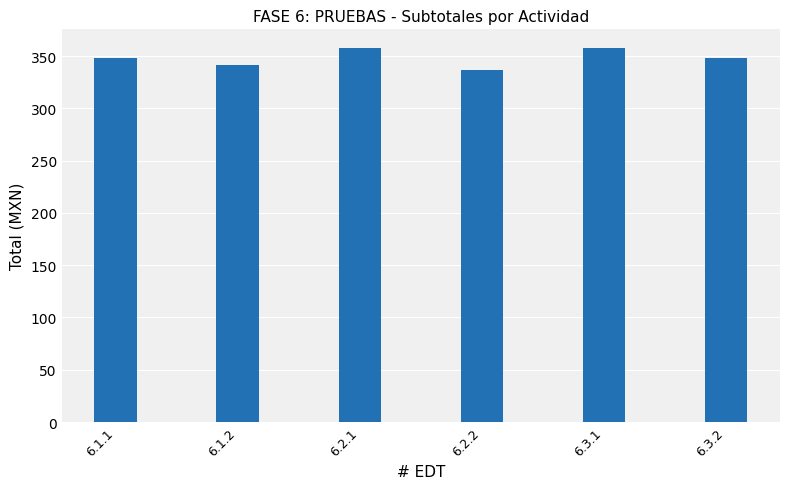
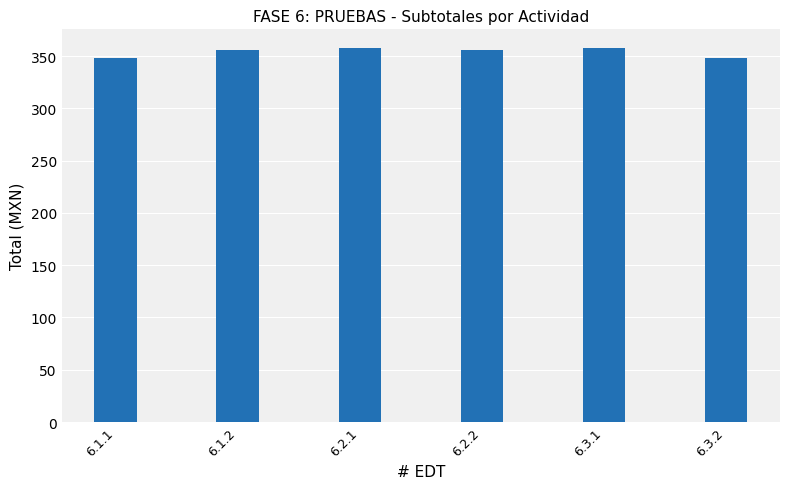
6.1.2: 342 -> 356
6.2.2: 336 -> 356
